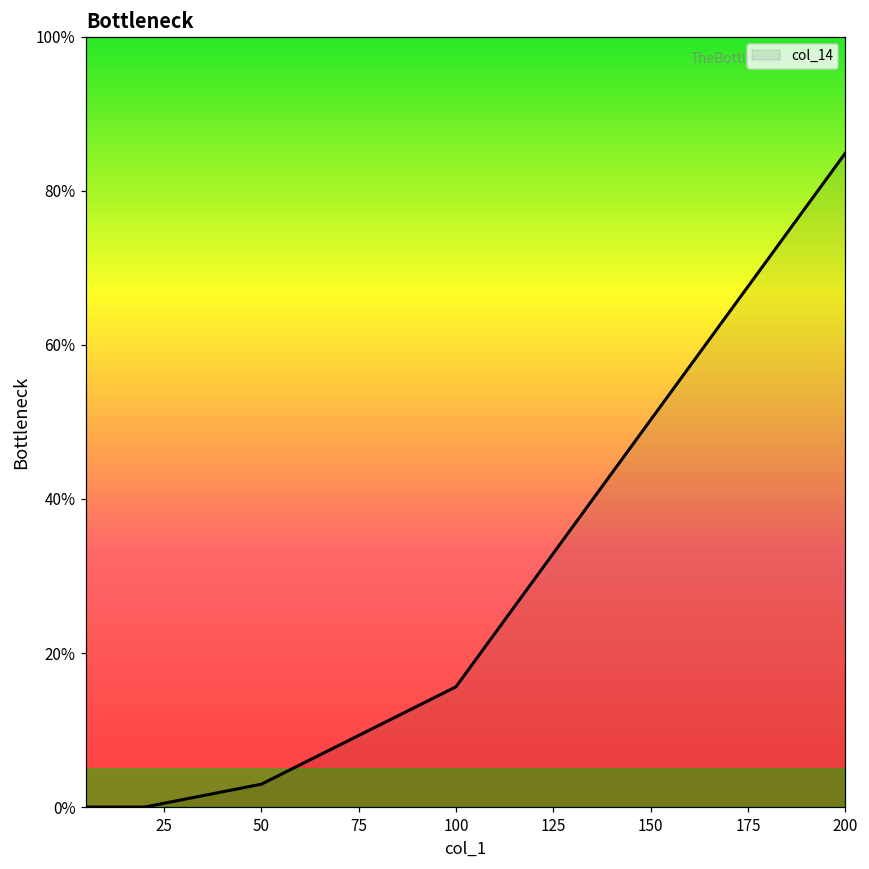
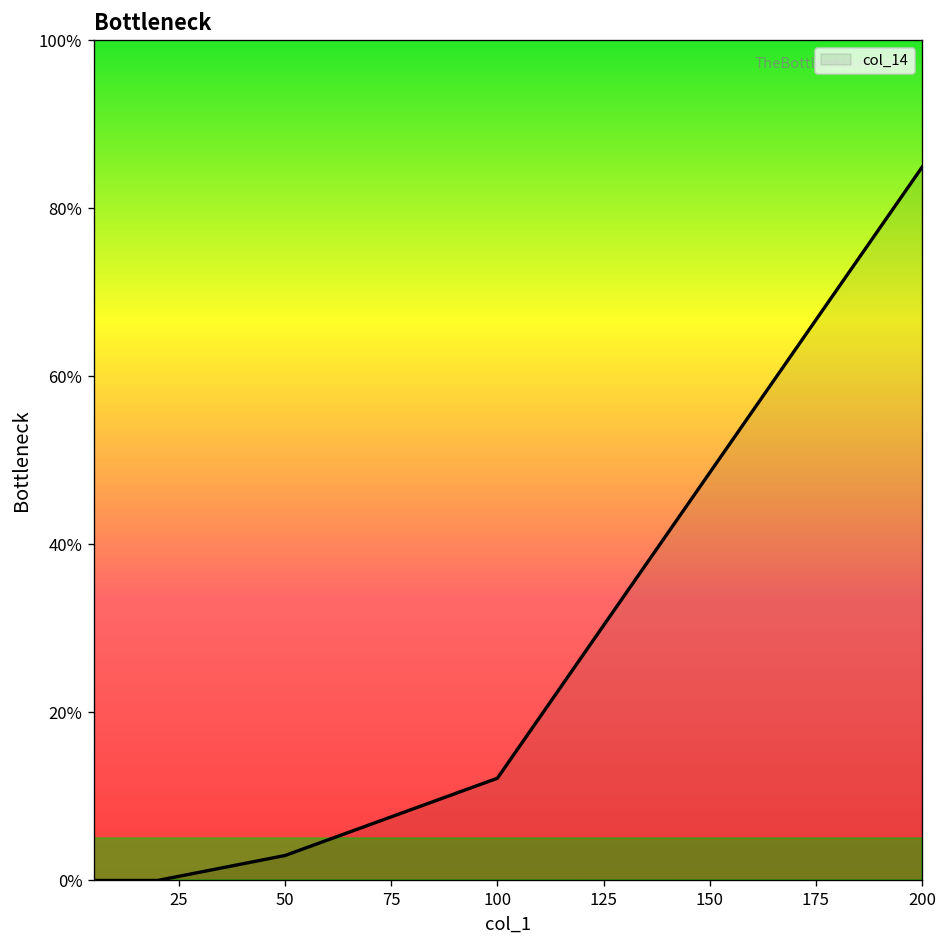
100: 16% -> 12%
